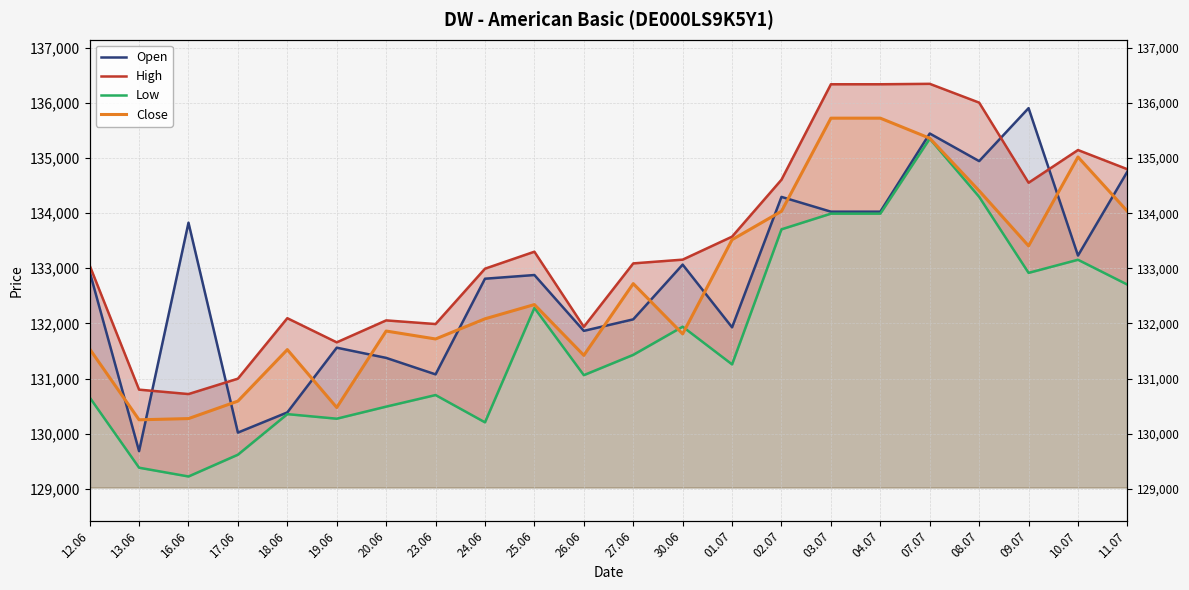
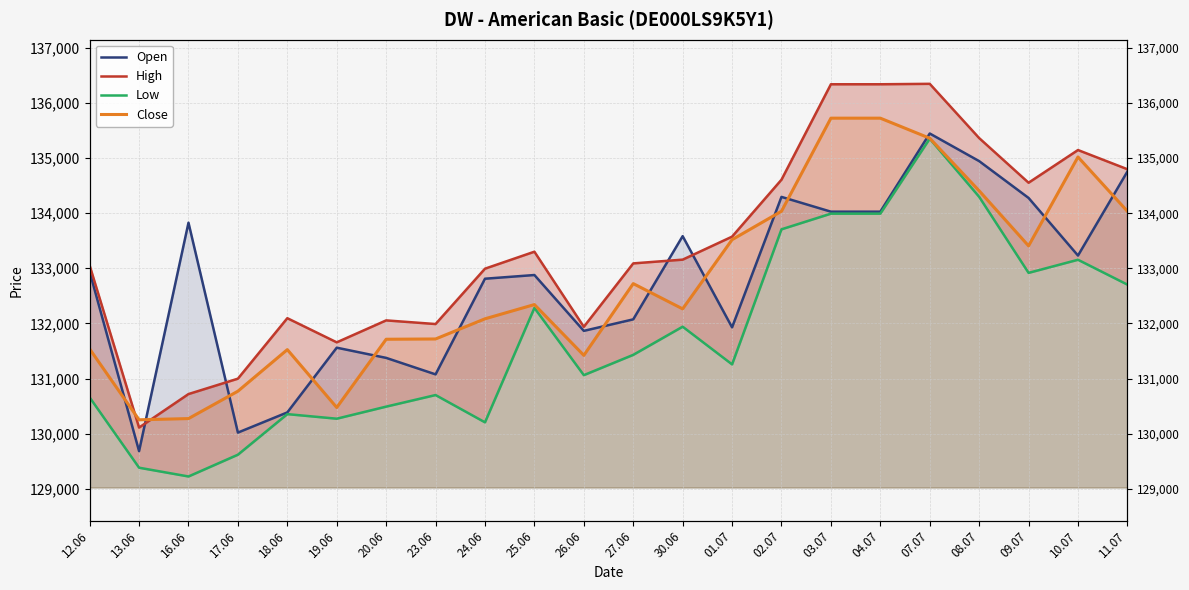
High, 13.06: 130,800 -> 130,100
Close, 17.06: 130,600 -> 130,800
Close, 20.06: 131,900 -> 131,700
Open, 30.06: 133,100 -> 133,600
Close, 30.06: 131,800 -> 132,300
High, 08.07: 136,000 -> 135,400
Open, 09.07: 135,900 -> 134,300
